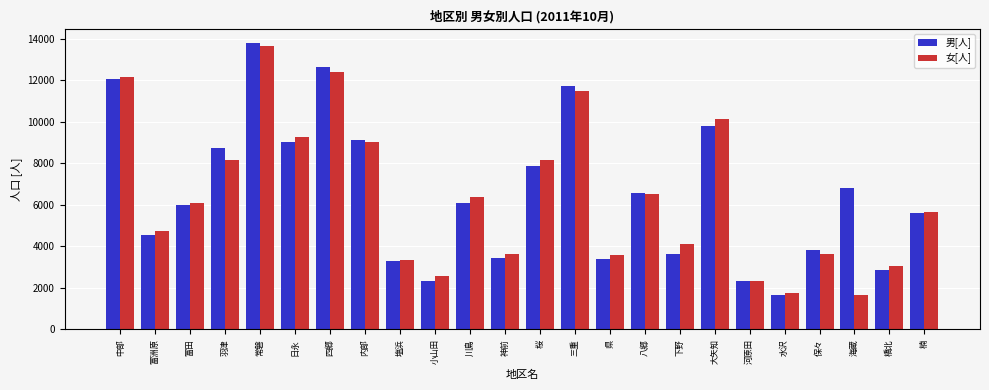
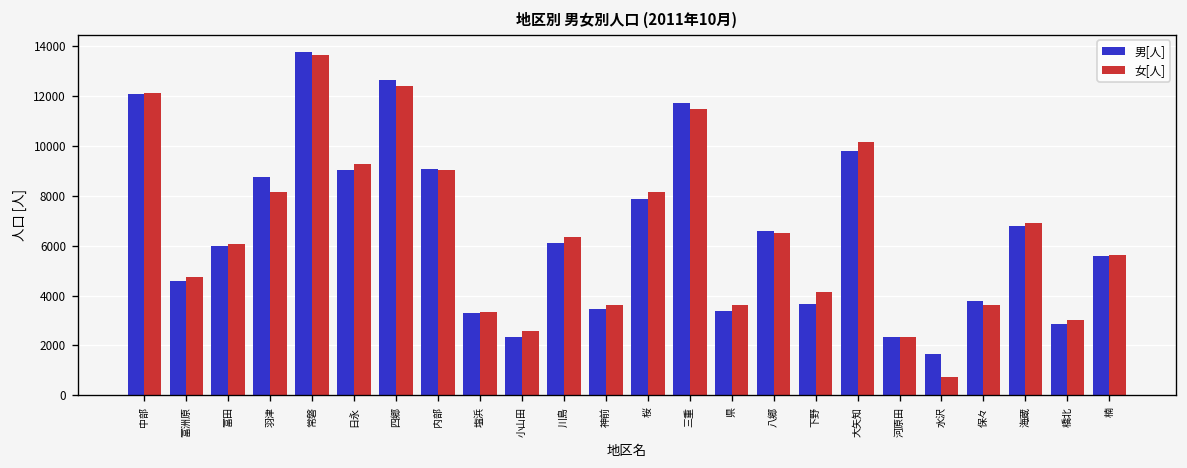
女[人], 水沢: 1800 -> 800
女[人], 海蔵: 1700 -> 6900
